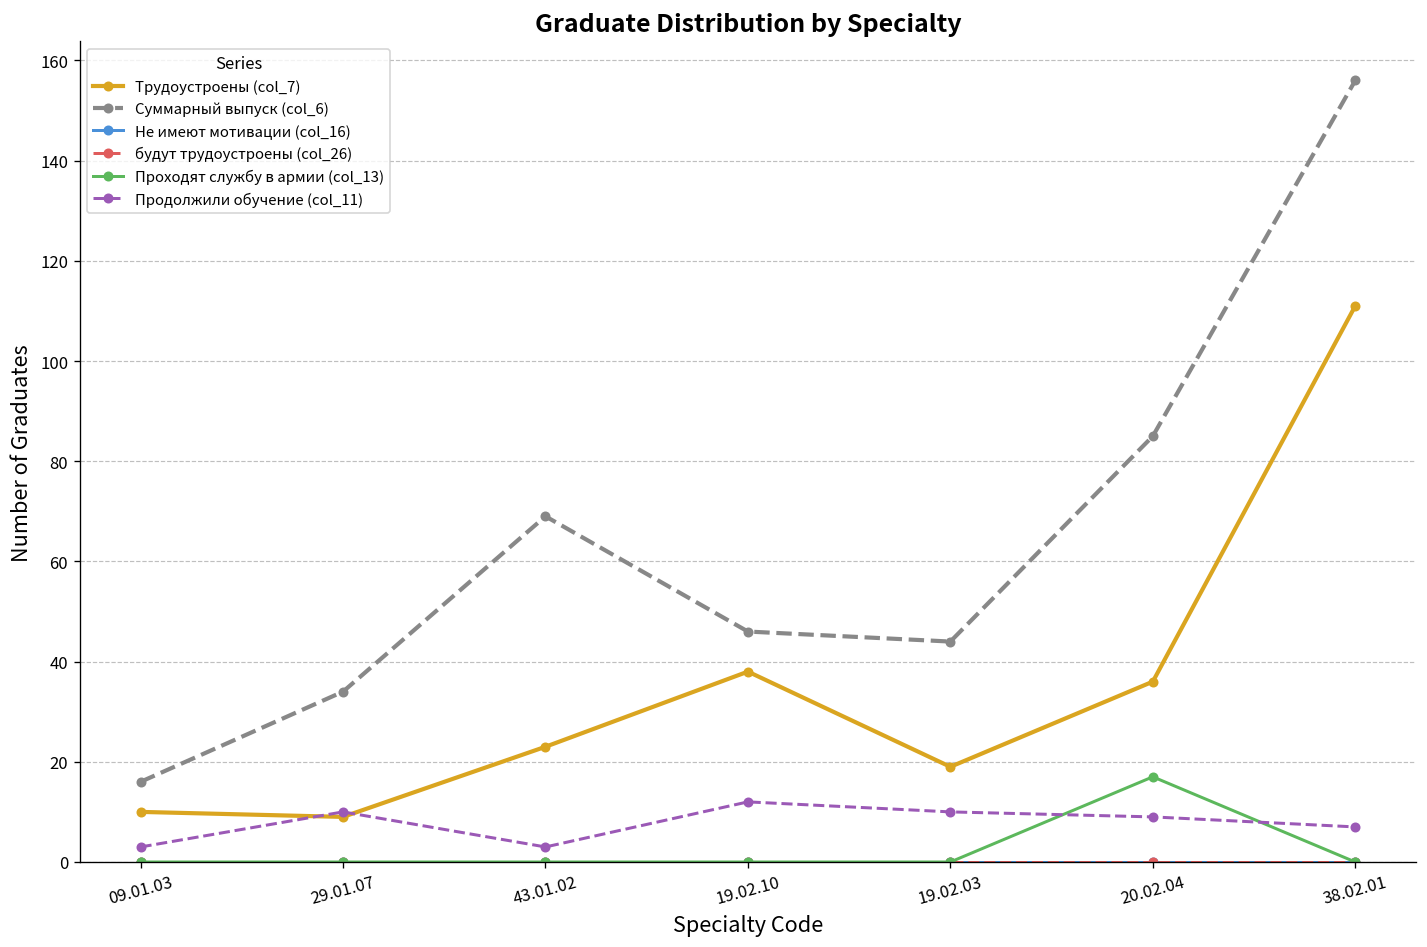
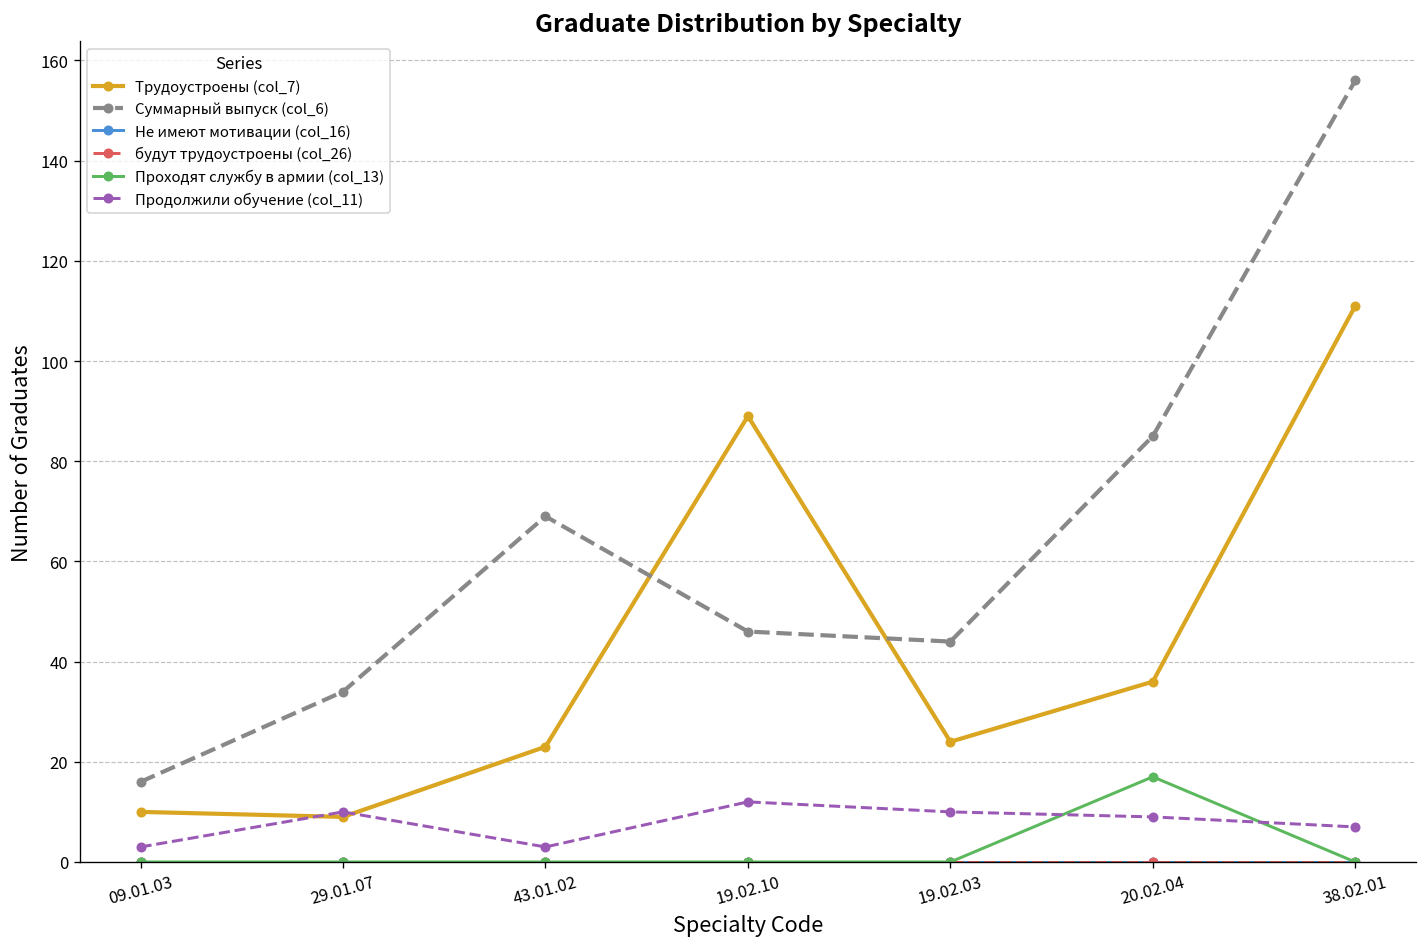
Трудоустроены (col_7), 19.02.10: 38 -> 89
Трудоустроены (col_7), 19.02.03: 19 -> 24
